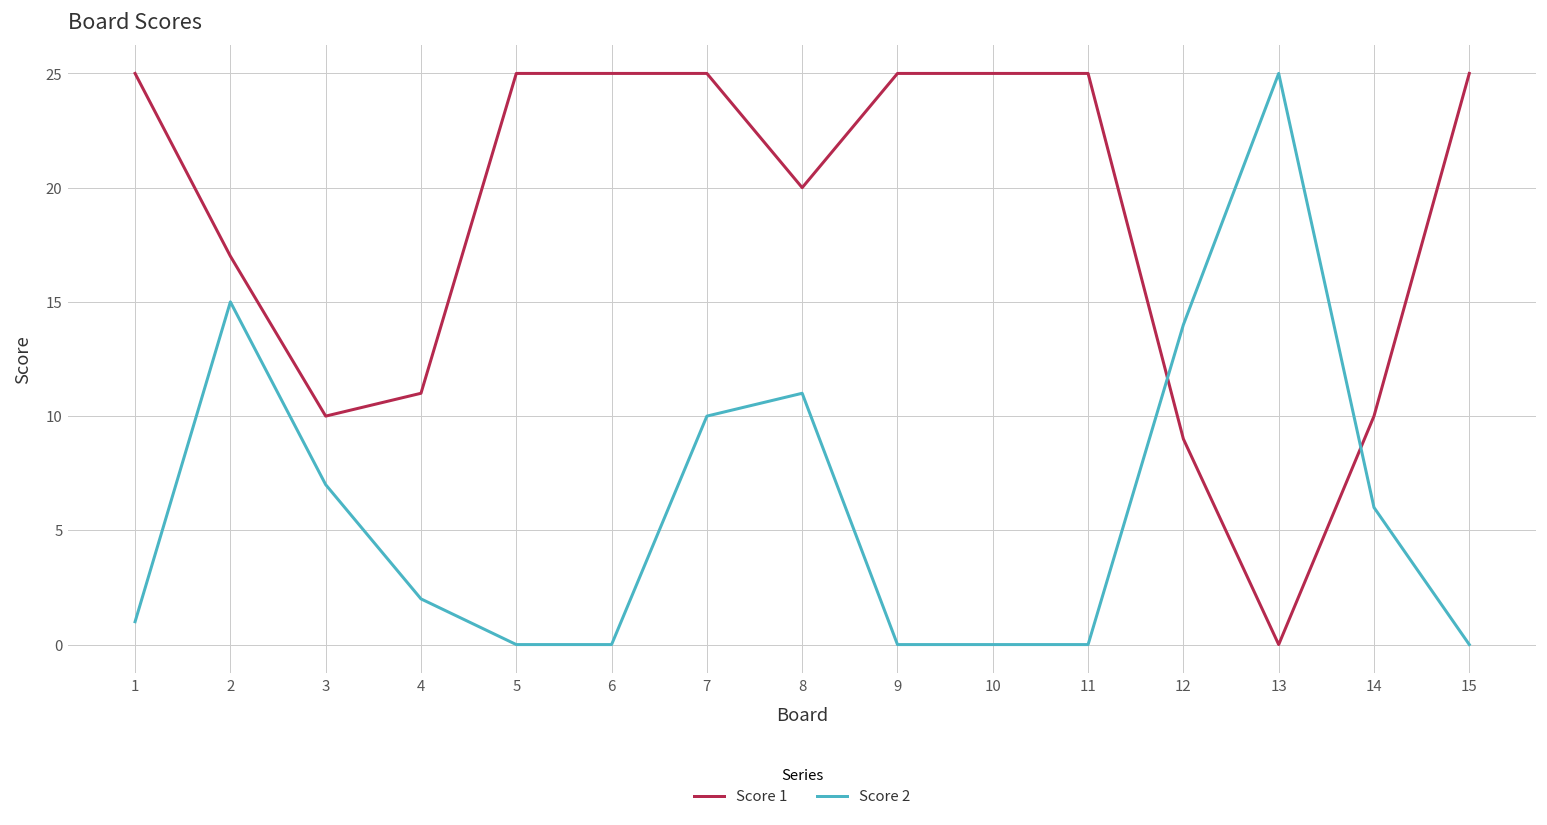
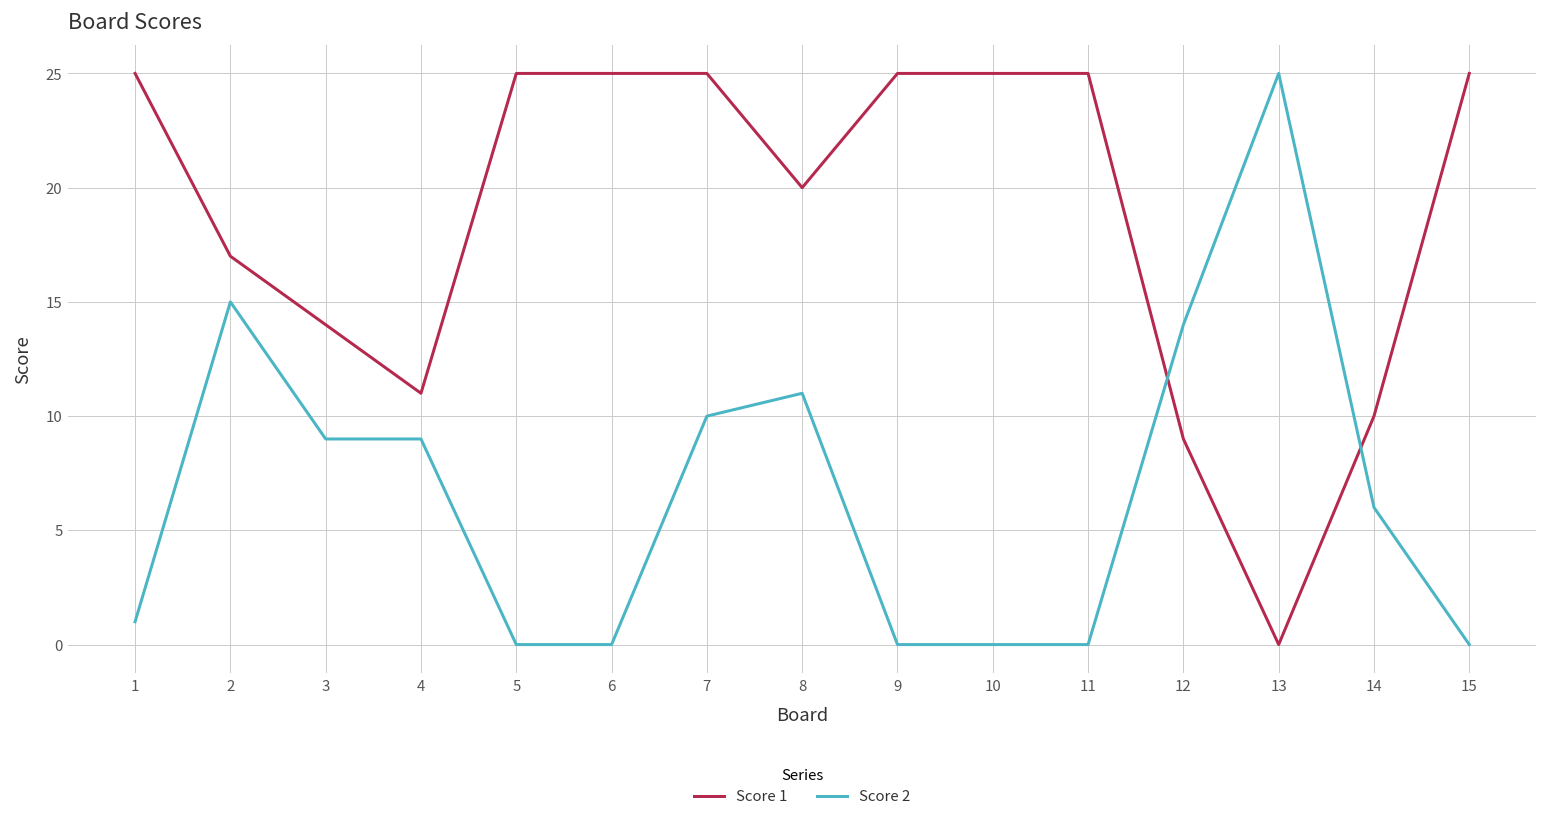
Score 1, 3: 10 -> 14
Score 2, 3: 7 -> 9
Score 2, 4: 2 -> 9
